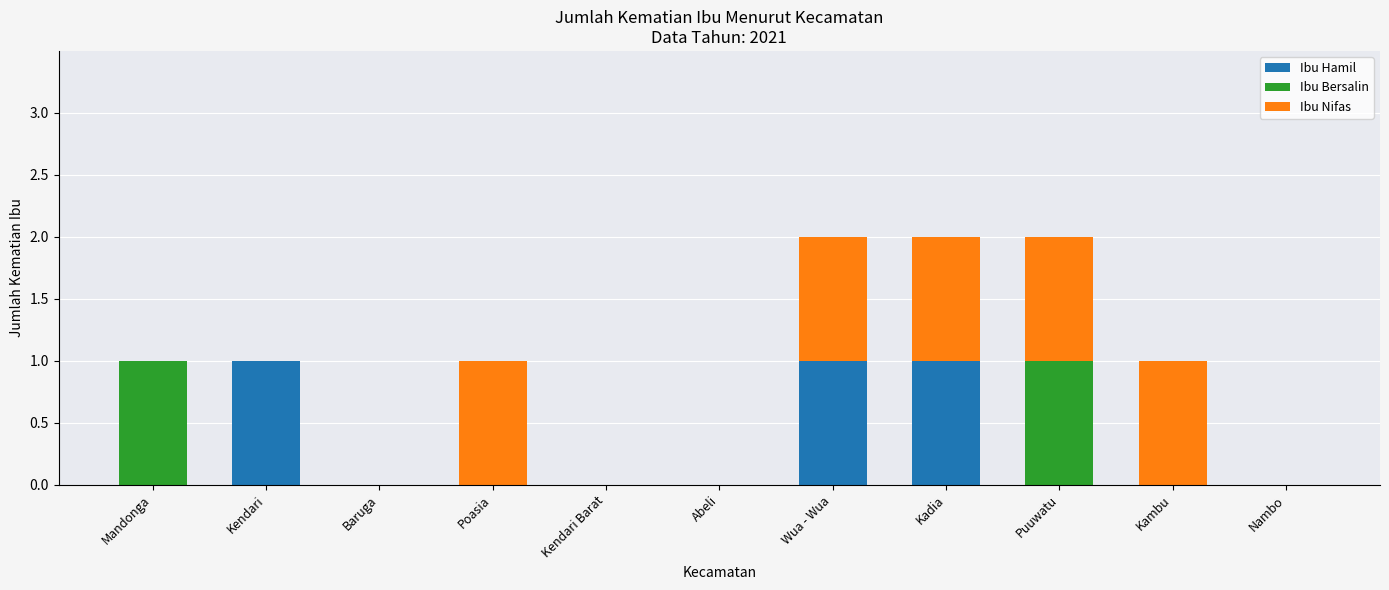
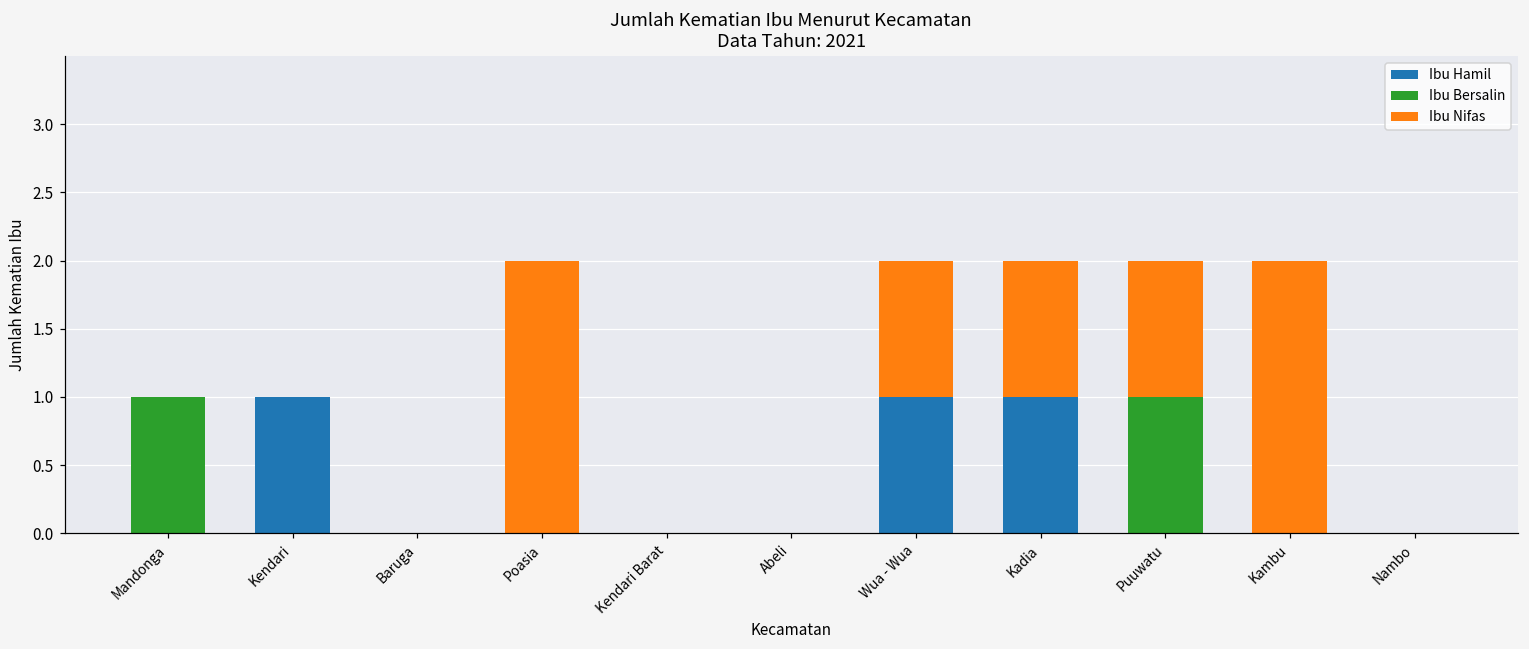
Ibu Nifas, Poasia: 1 -> 2
Ibu Nifas, Kambu: 1 -> 2
